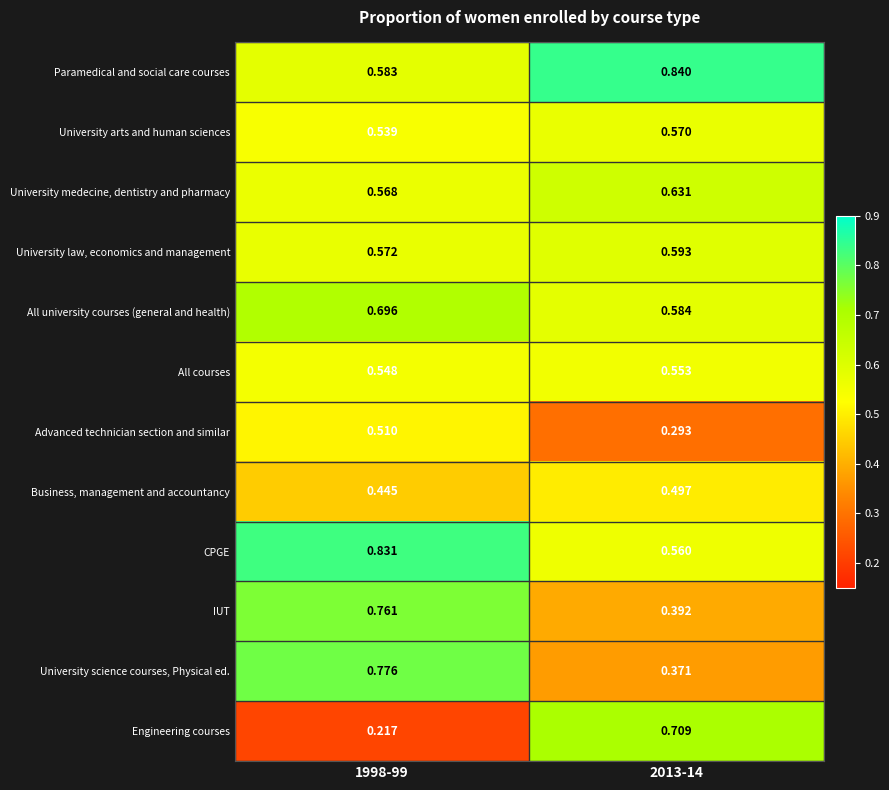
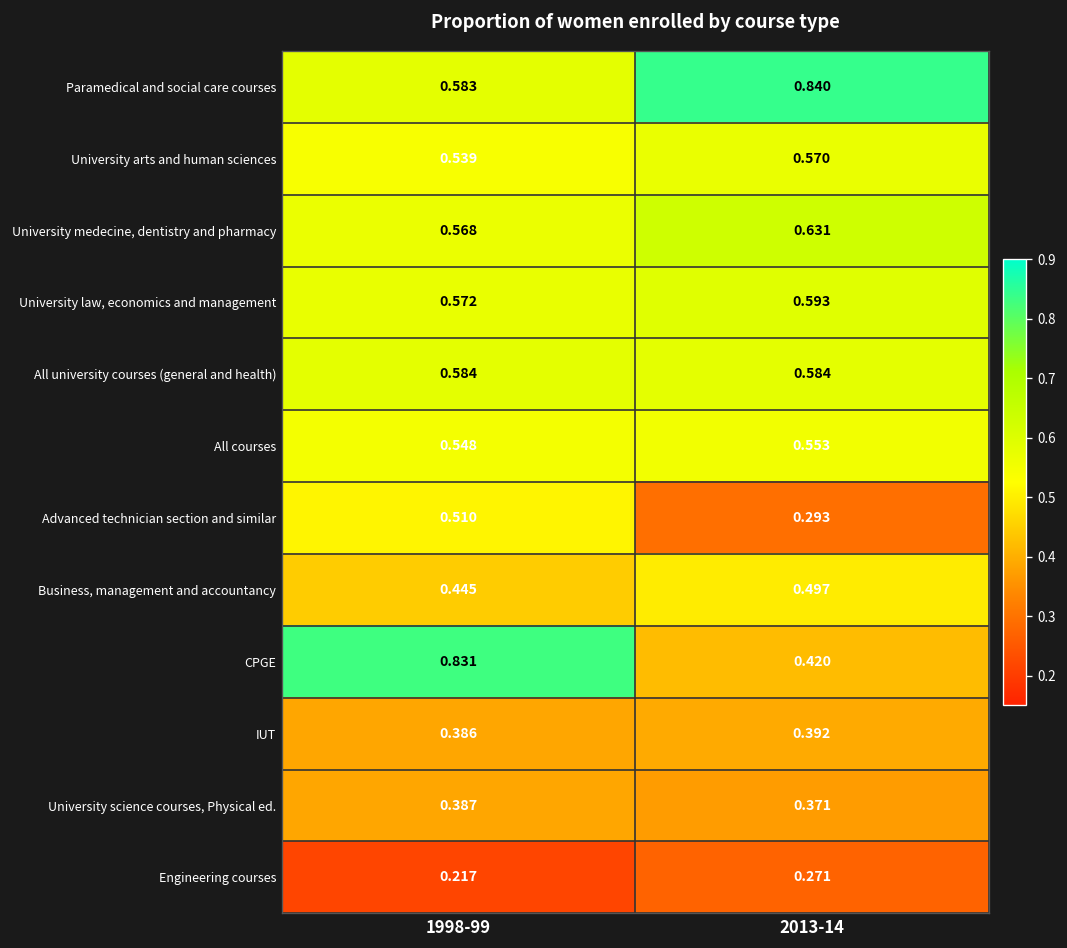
All university courses (general and health), 1998-99: 0.696 -> 0.584
CPGE, 2013-14: 0.560 -> 0.420
IUT, 1998-99: 0.761 -> 0.386
University science courses, Physical ed., 1998-99: 0.776 -> 0.387
Engineering courses, 2013-14: 0.709 -> 0.271
